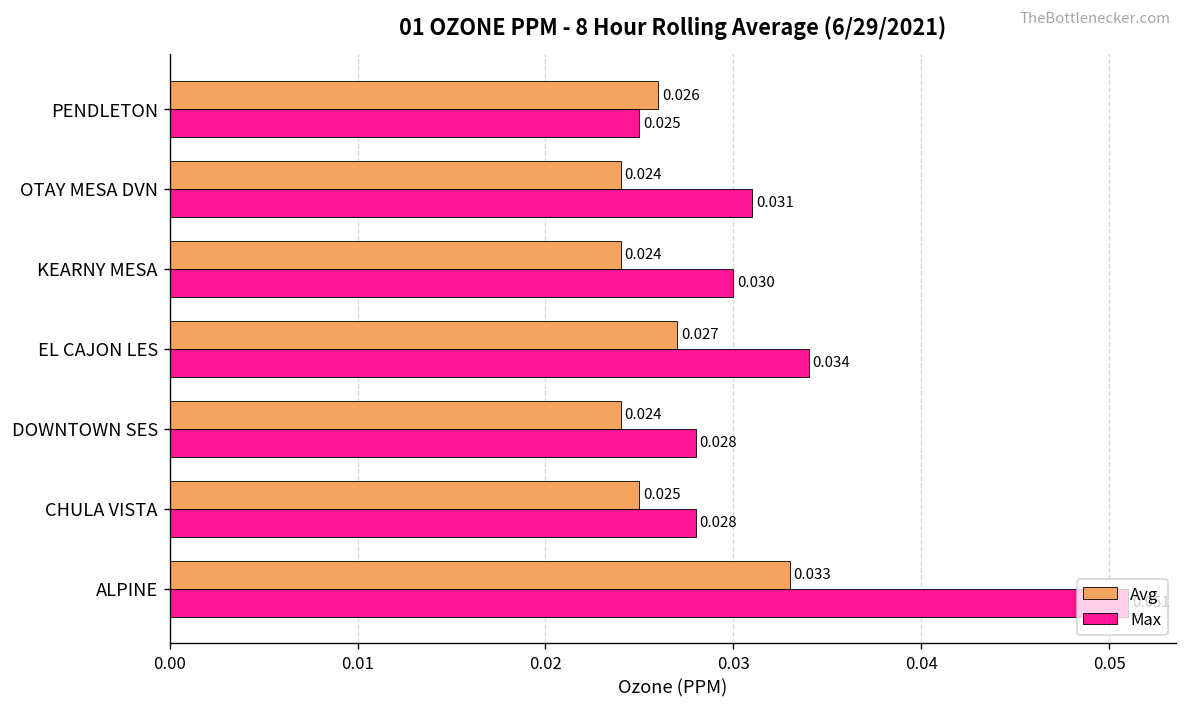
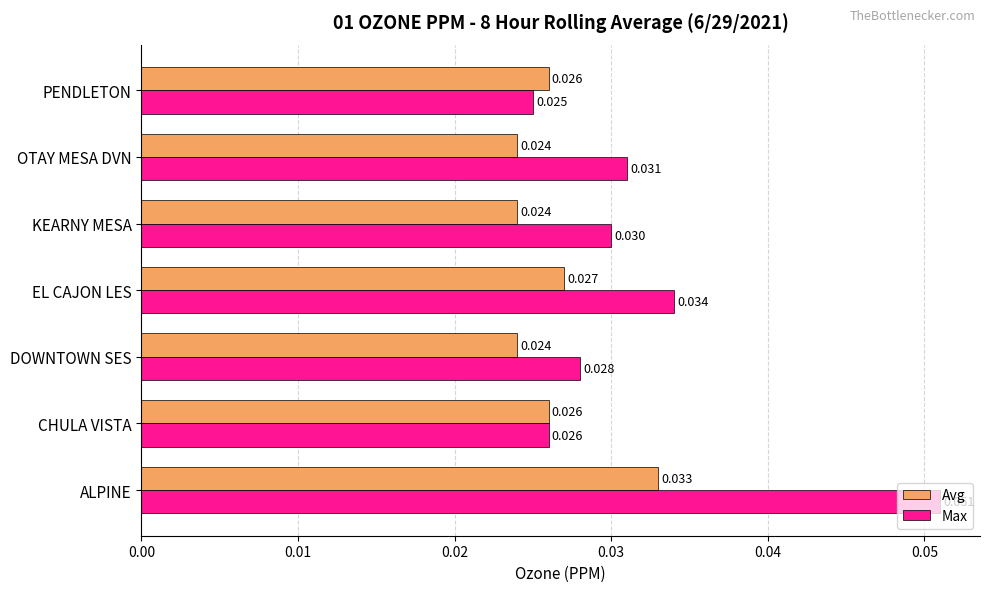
Avg, CHULA VISTA: 0.025 -> 0.026
Max, CHULA VISTA: 0.028 -> 0.026
